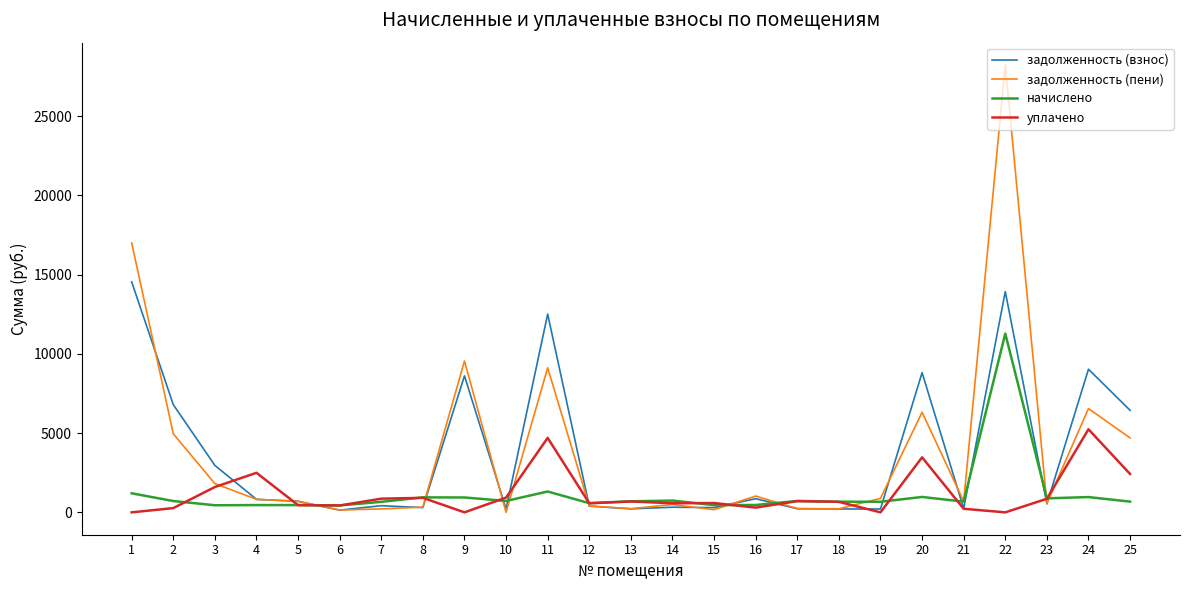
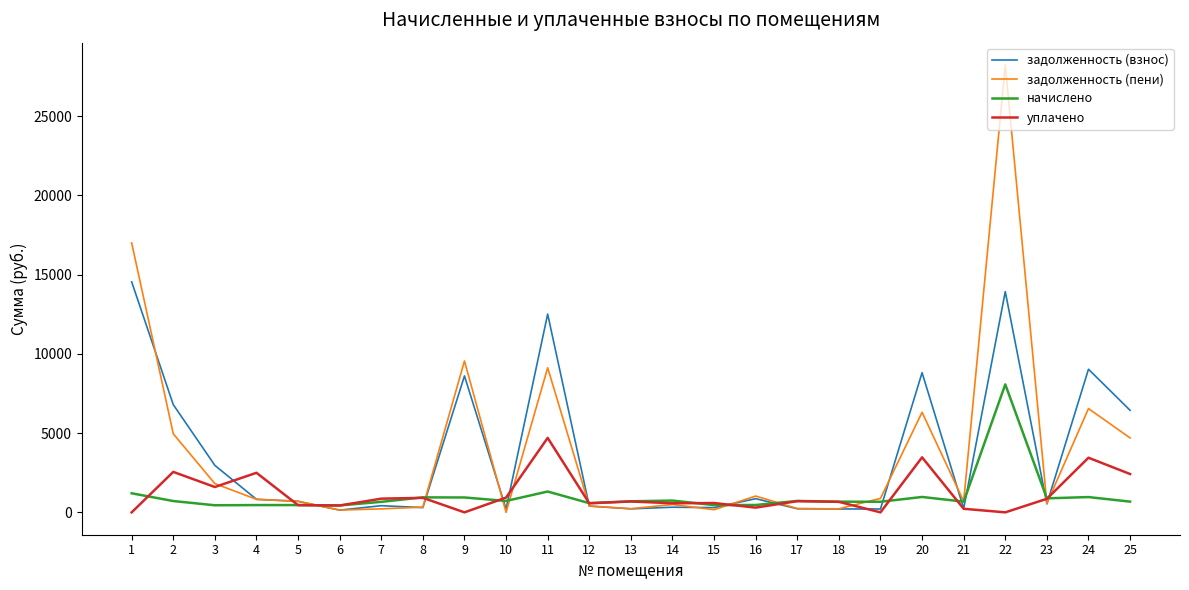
уплачено, 2: 300 -> 2600
начислено, 22: 11300 -> 8100
уплачено, 24: 5200 -> 3400
